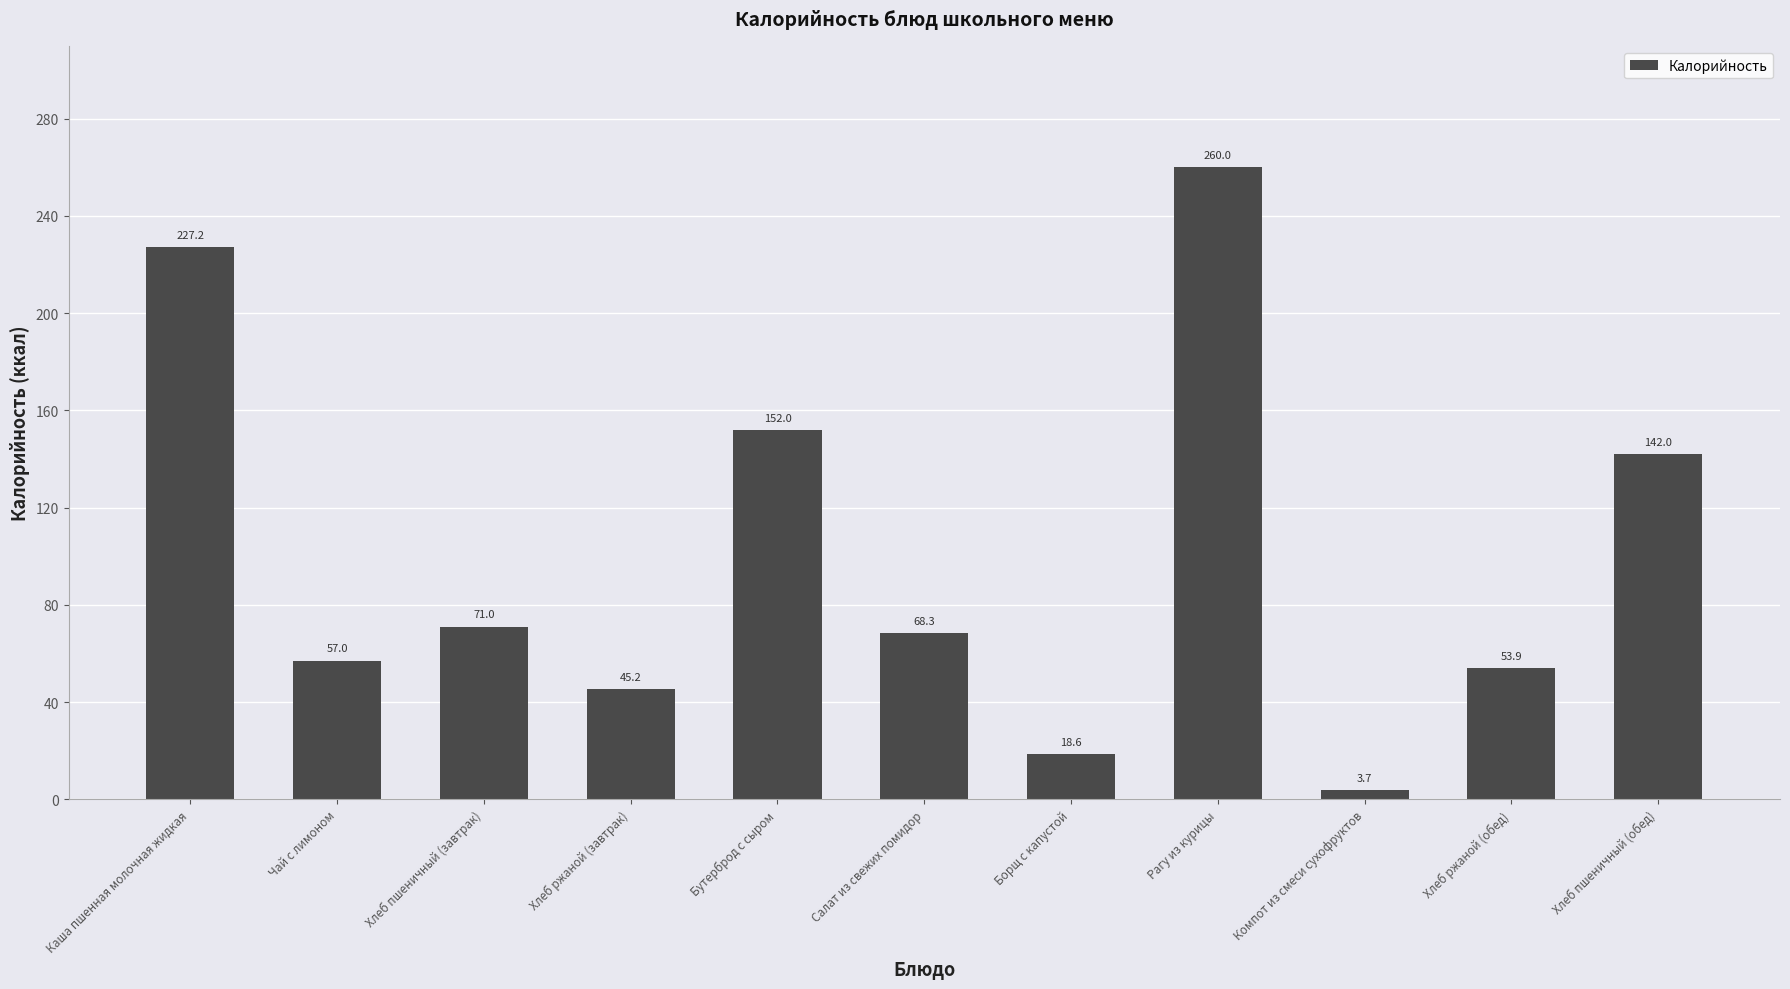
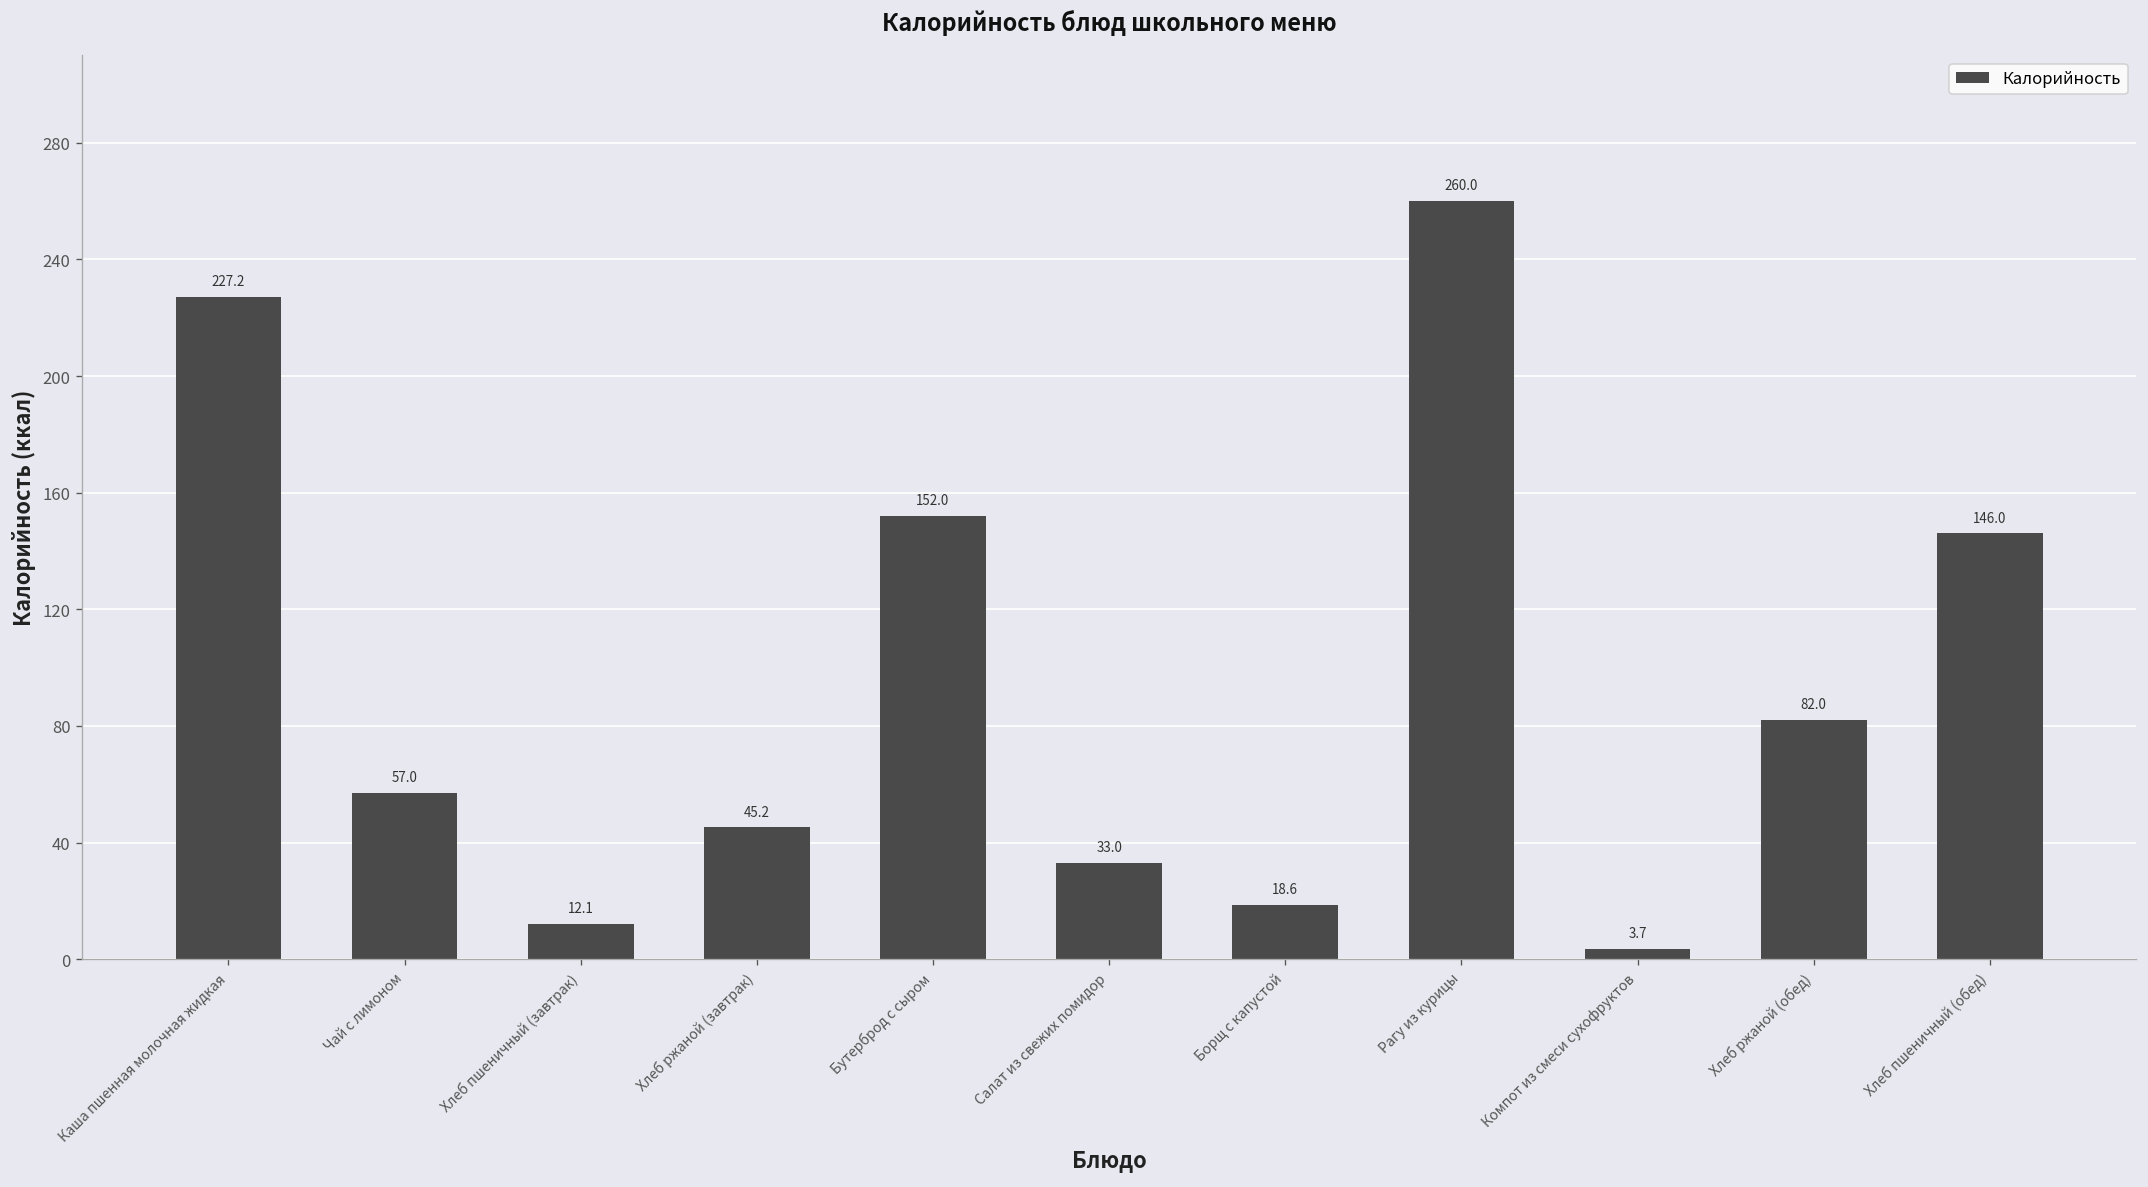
Хлеб пшеничный (завтрак): 71.0 -> 12.1
Салат из свежих помидор: 68.3 -> 33.0
Хлеб ржаной (обед): 53.9 -> 82.0
Хлеб пшеничный (обед): 142.0 -> 146.0
